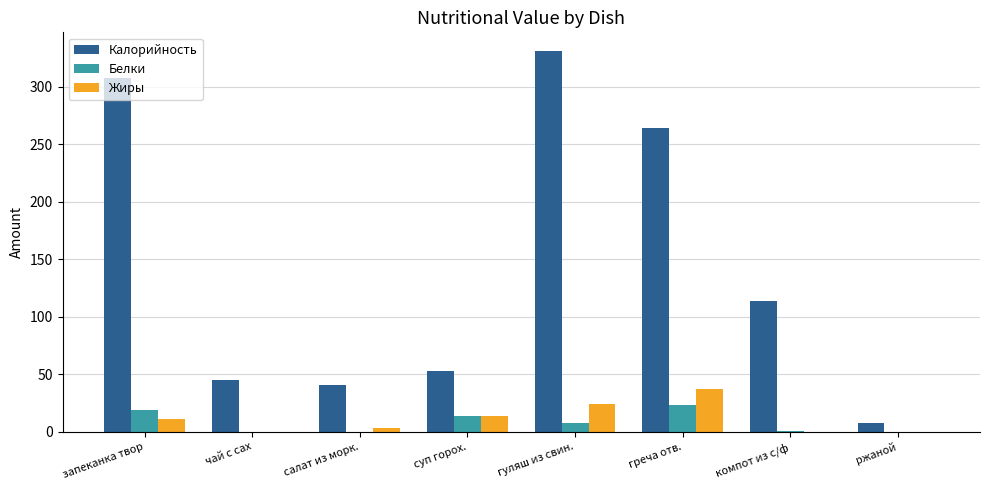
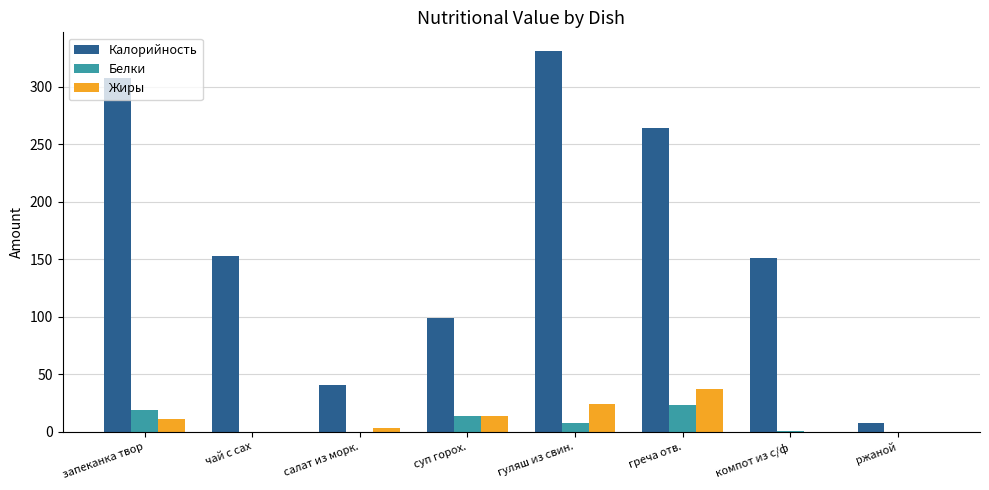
Калорийность, чай с сах: 45 -> 153
Калорийность, суп горох.: 53 -> 99
Калорийность, компот из с/ф: 114 -> 151
